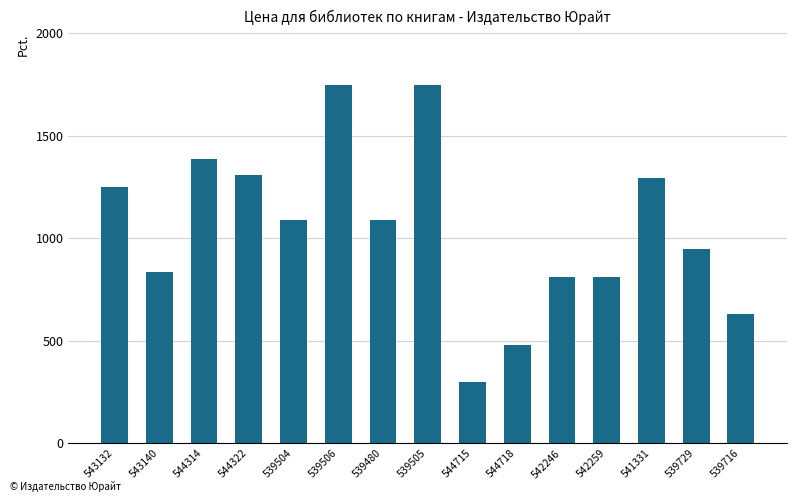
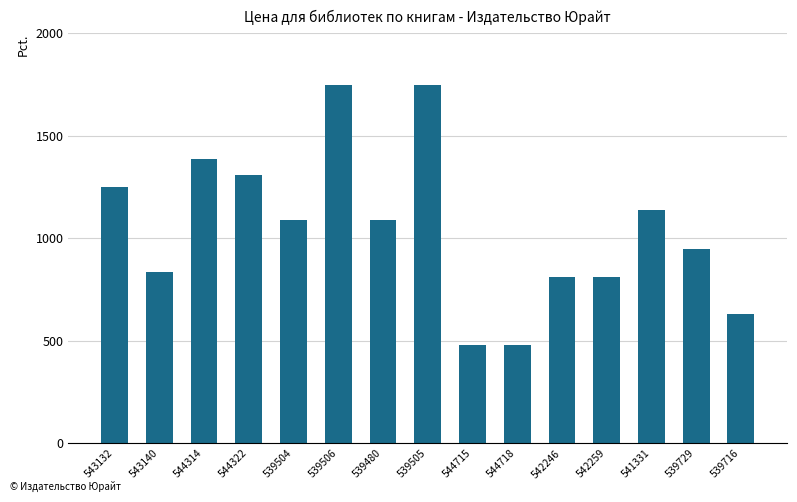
544715: 300 -> 480
541331: 1290 -> 1140
